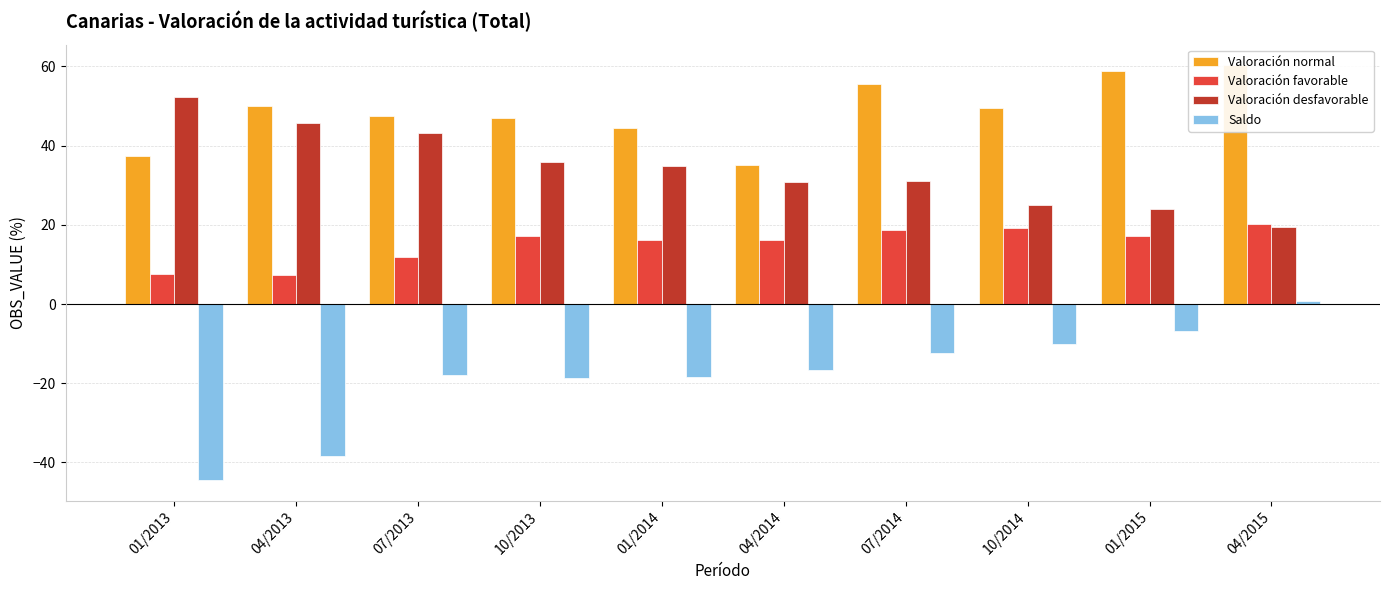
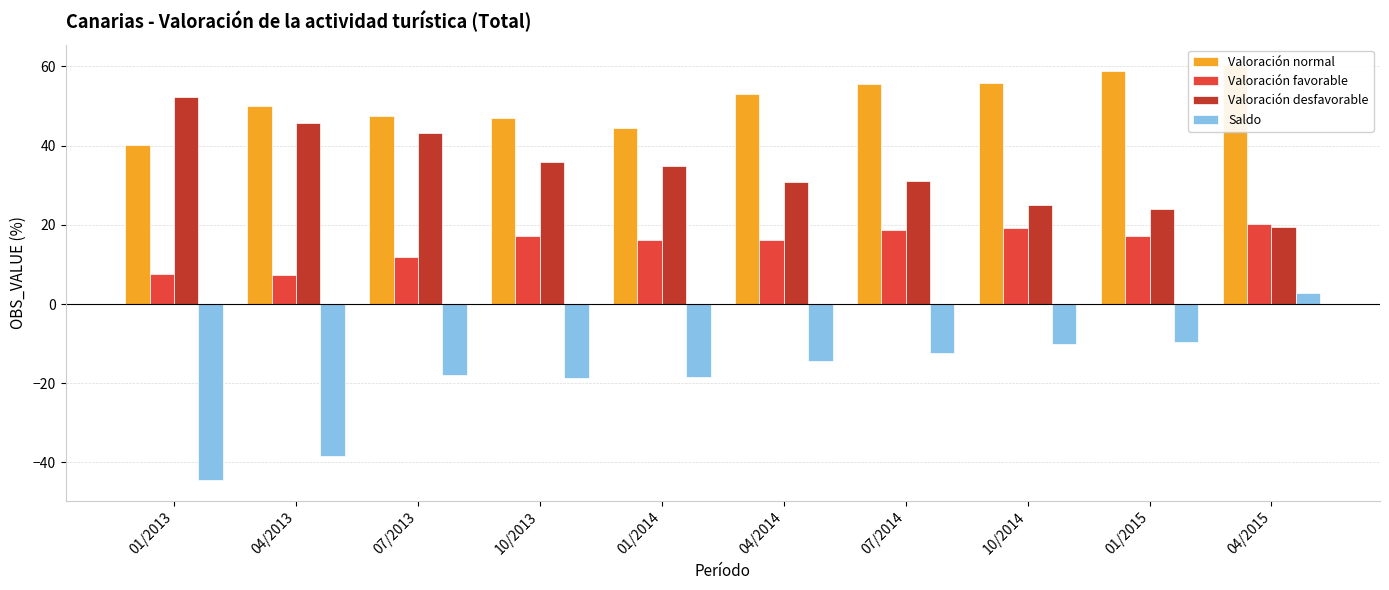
Valoración normal, 01/2013: 38 -> 40
Valoración normal, 04/2014: 35 -> 53
Saldo, 04/2014: -17 -> -15
Valoración normal, 10/2014: 49 -> 56
Saldo, 01/2015: -7 -> -10
Saldo, 04/2015: 1 -> 3
